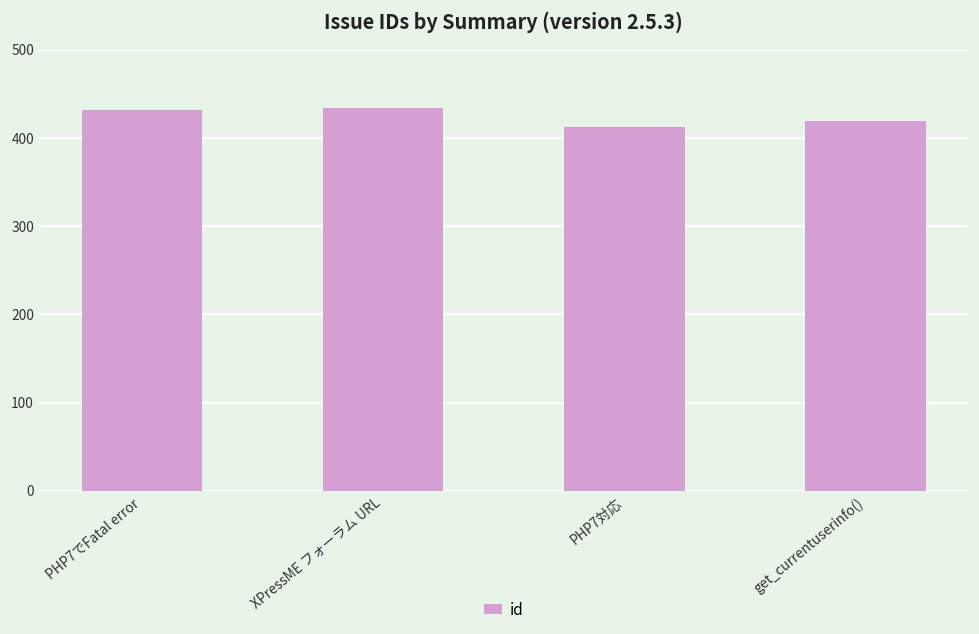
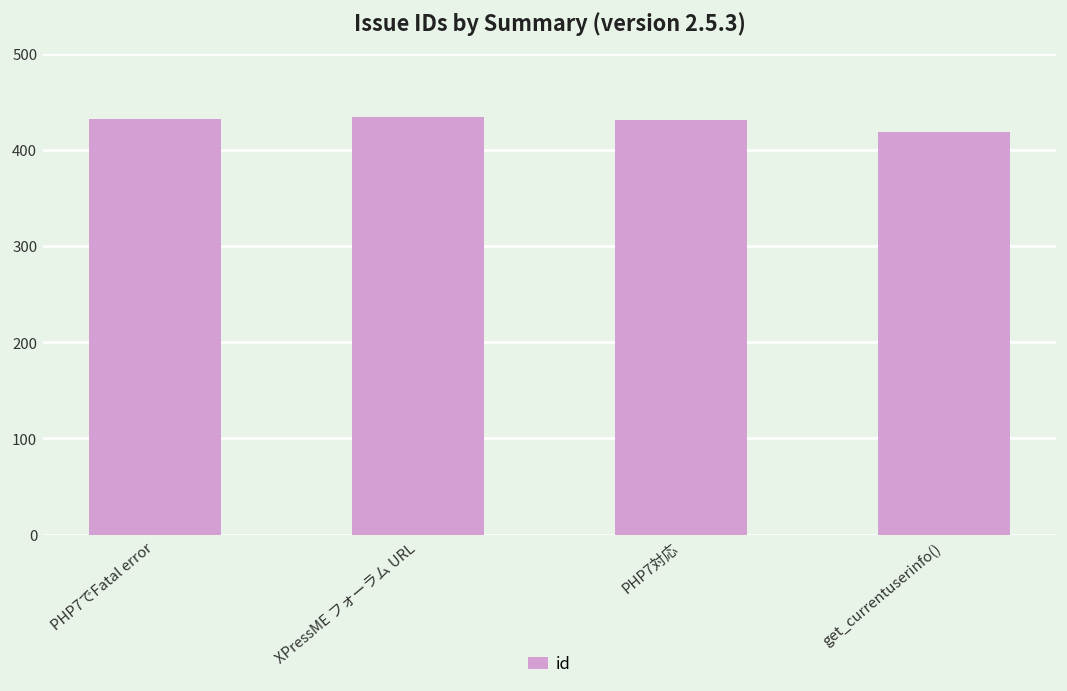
PHP7対応: 410 -> 430
